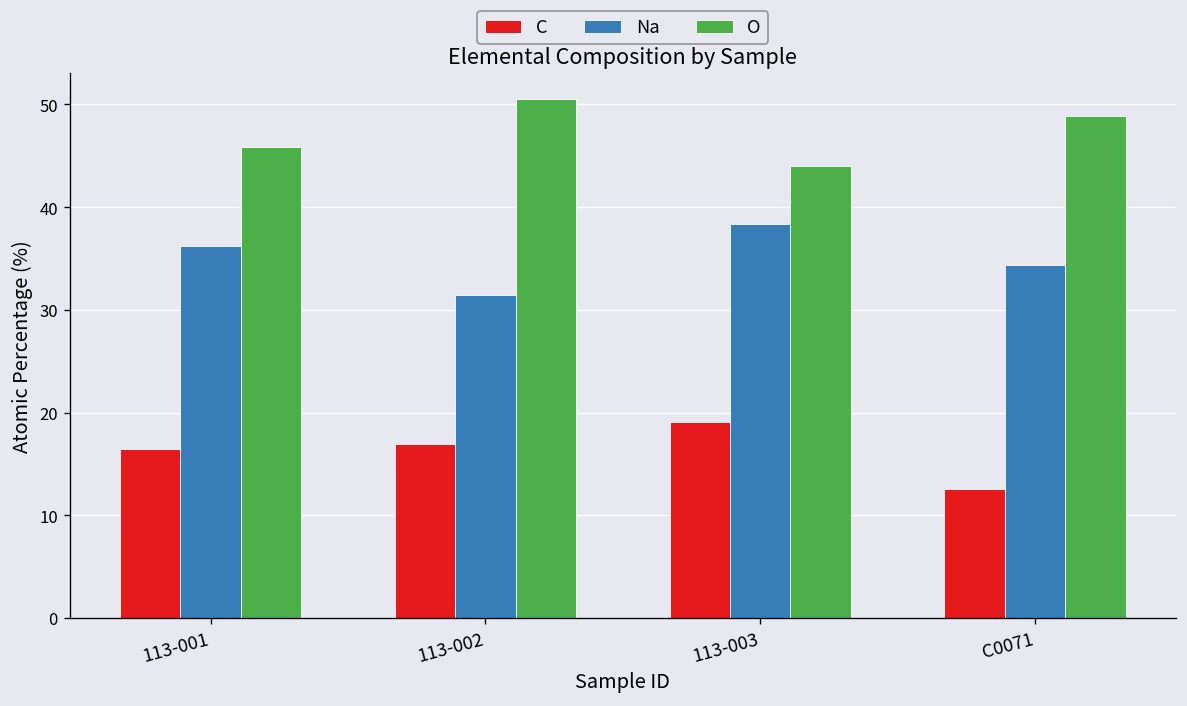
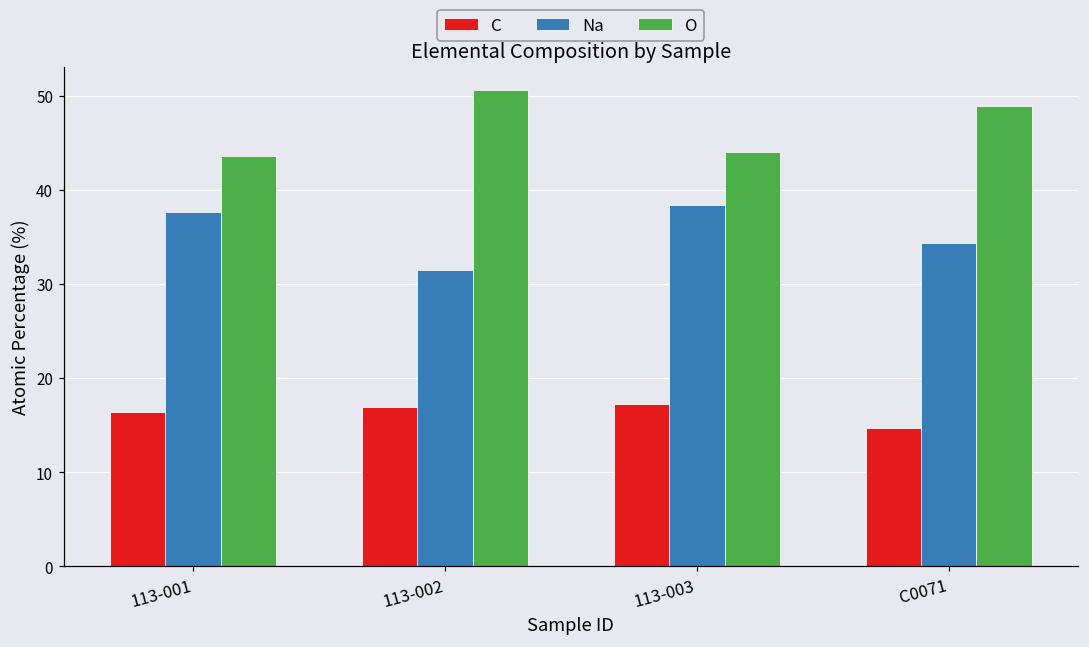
Na, 113-001: 36 -> 38
O, 113-001: 46 -> 44
C, 113-003: 19 -> 17
C, C0071: 13 -> 15
